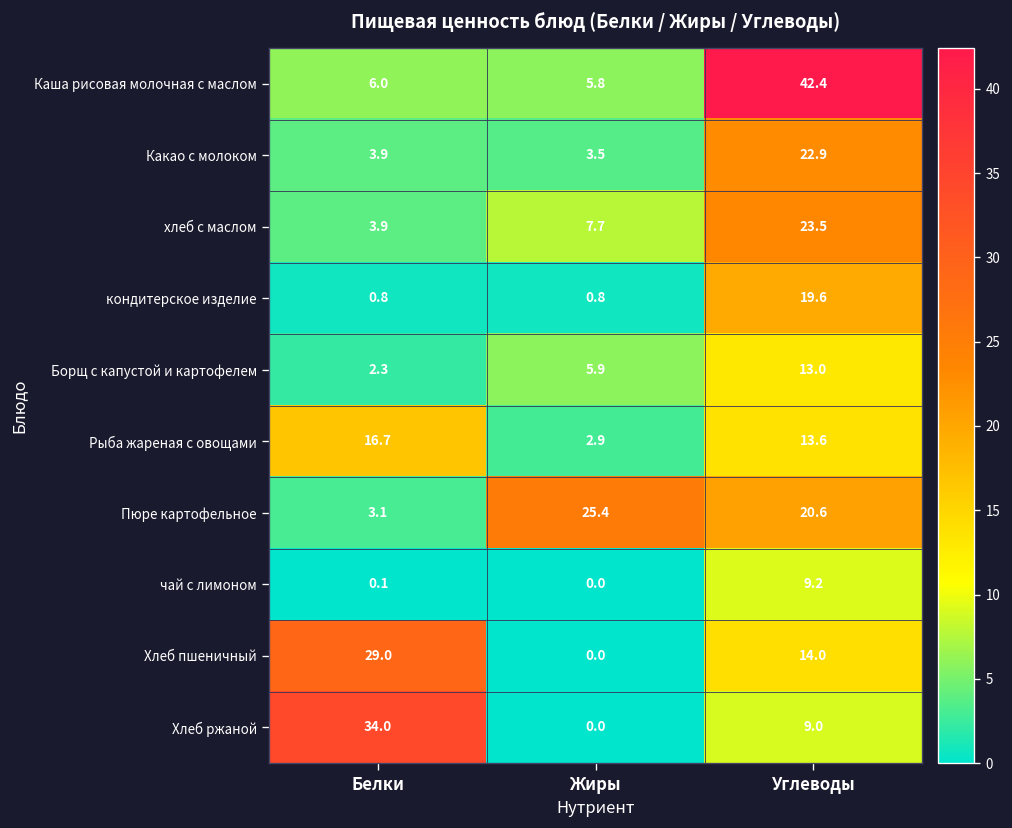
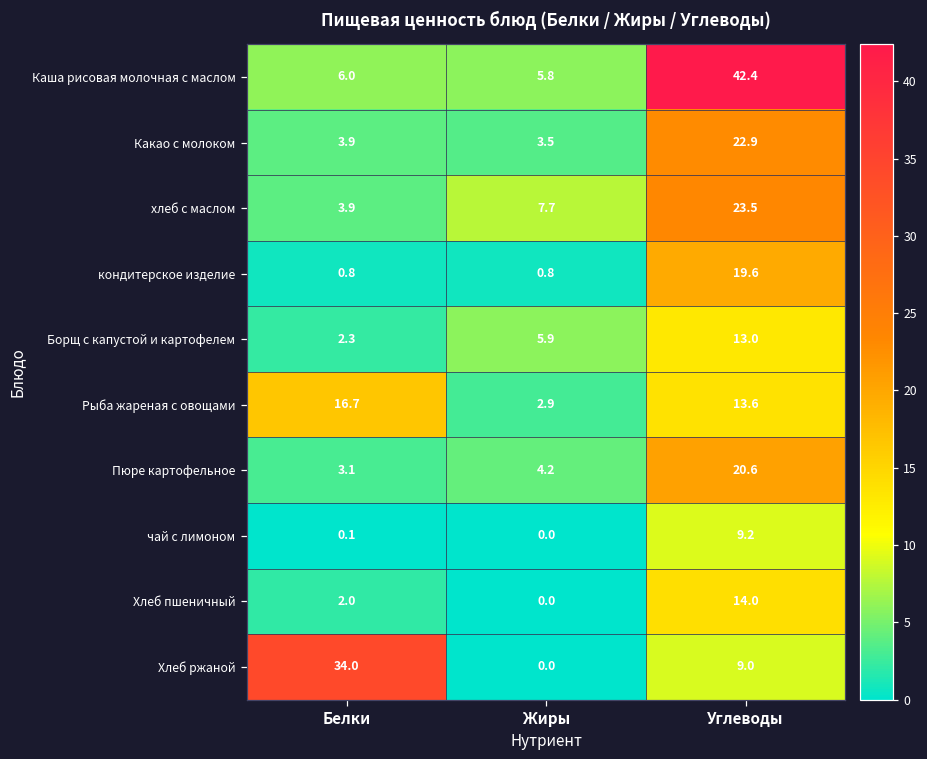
Пюре картофельное, Жиры: 25.4 -> 4.2
Хлеб пшеничный, Белки: 29.0 -> 2.0
